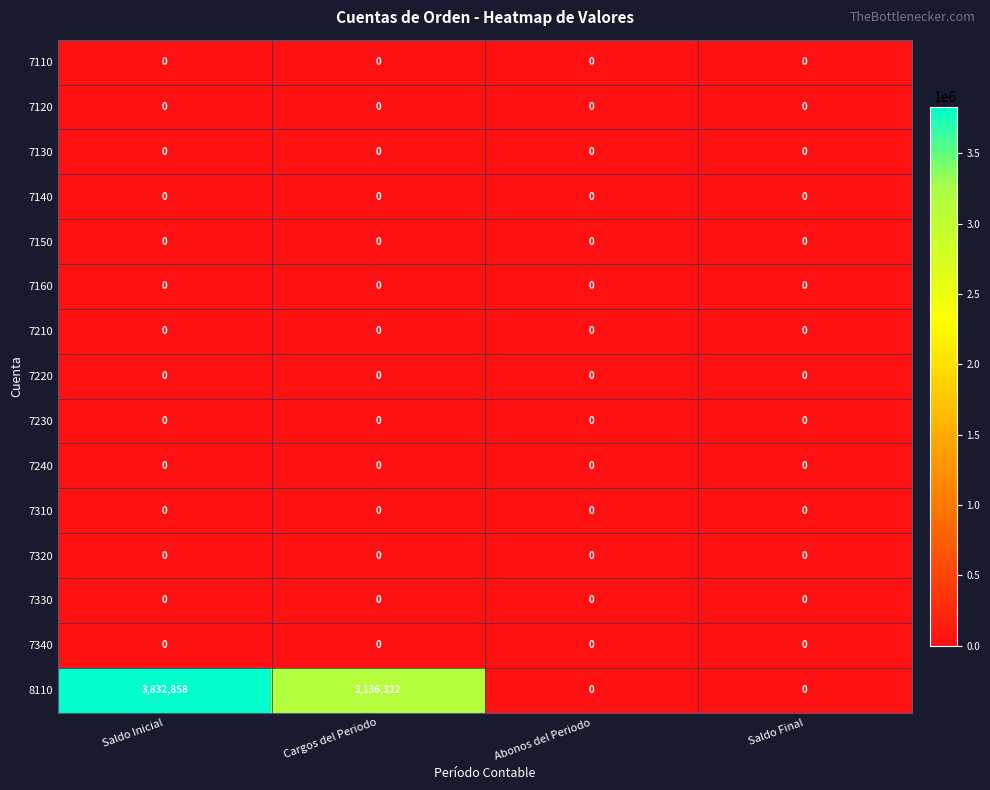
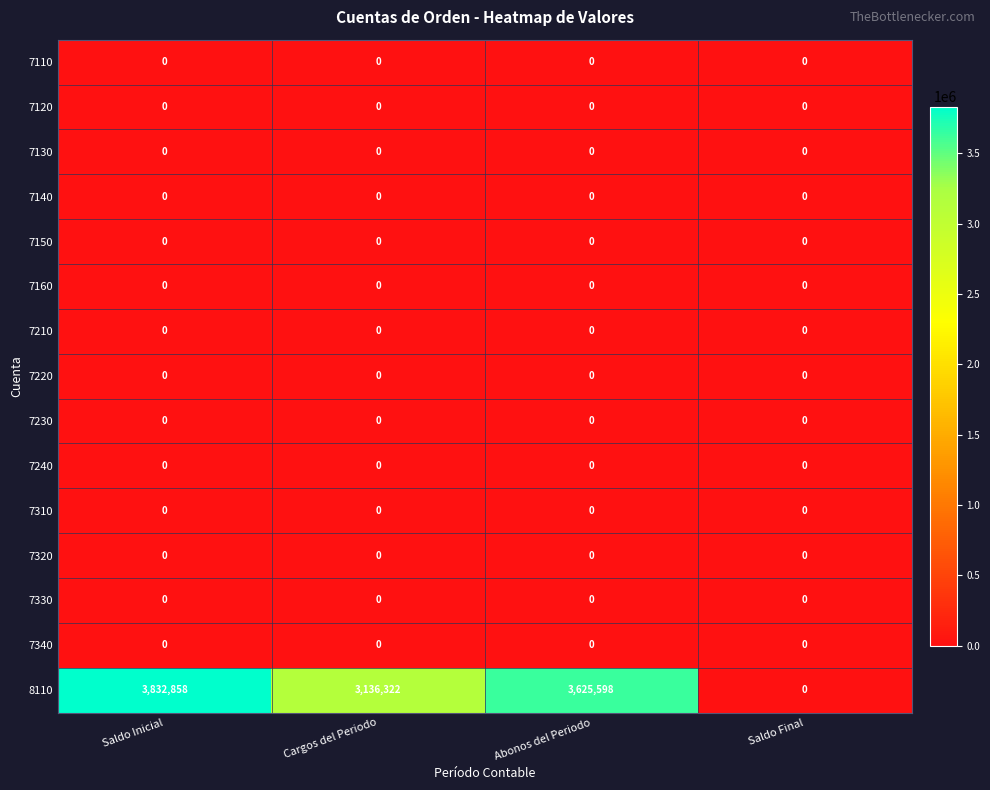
8110, Abonos del Periodo: 0 -> 3,625,598
